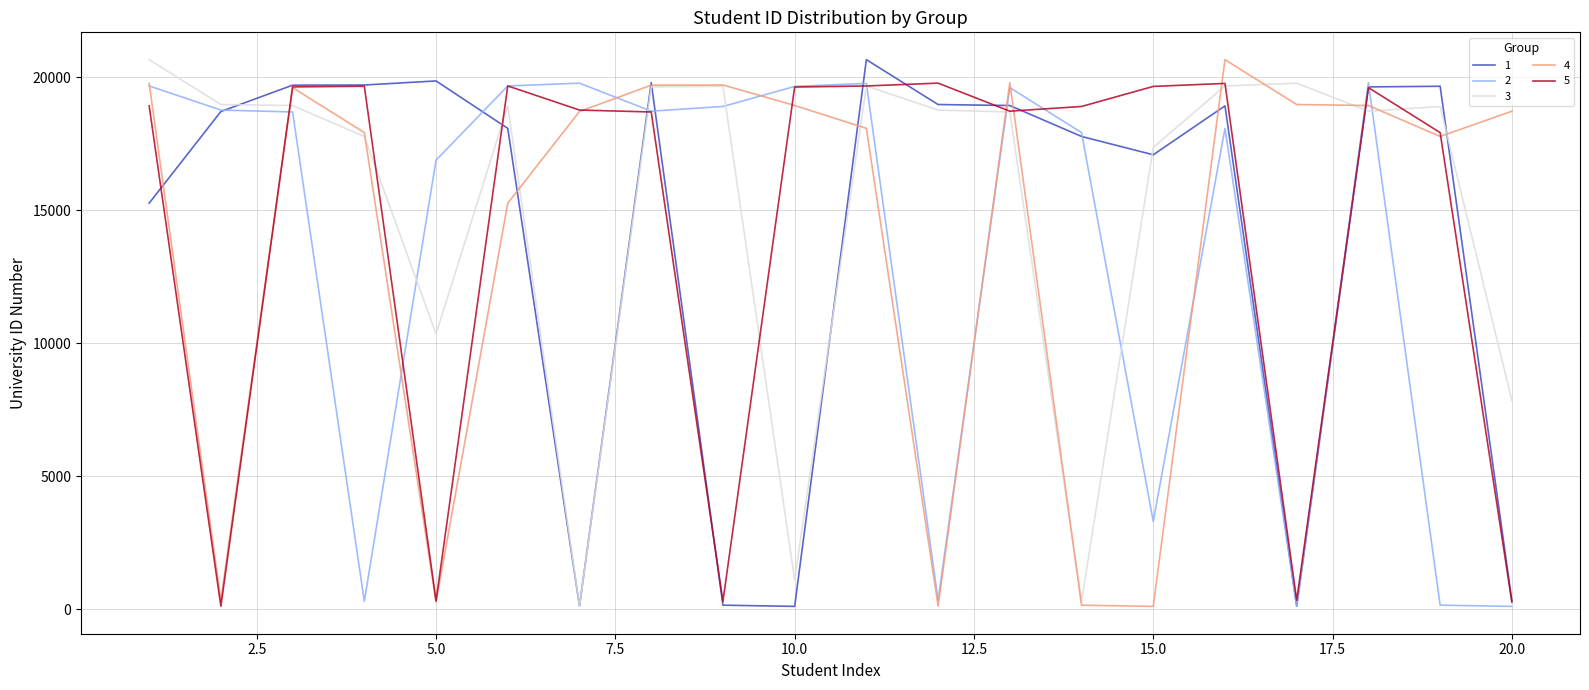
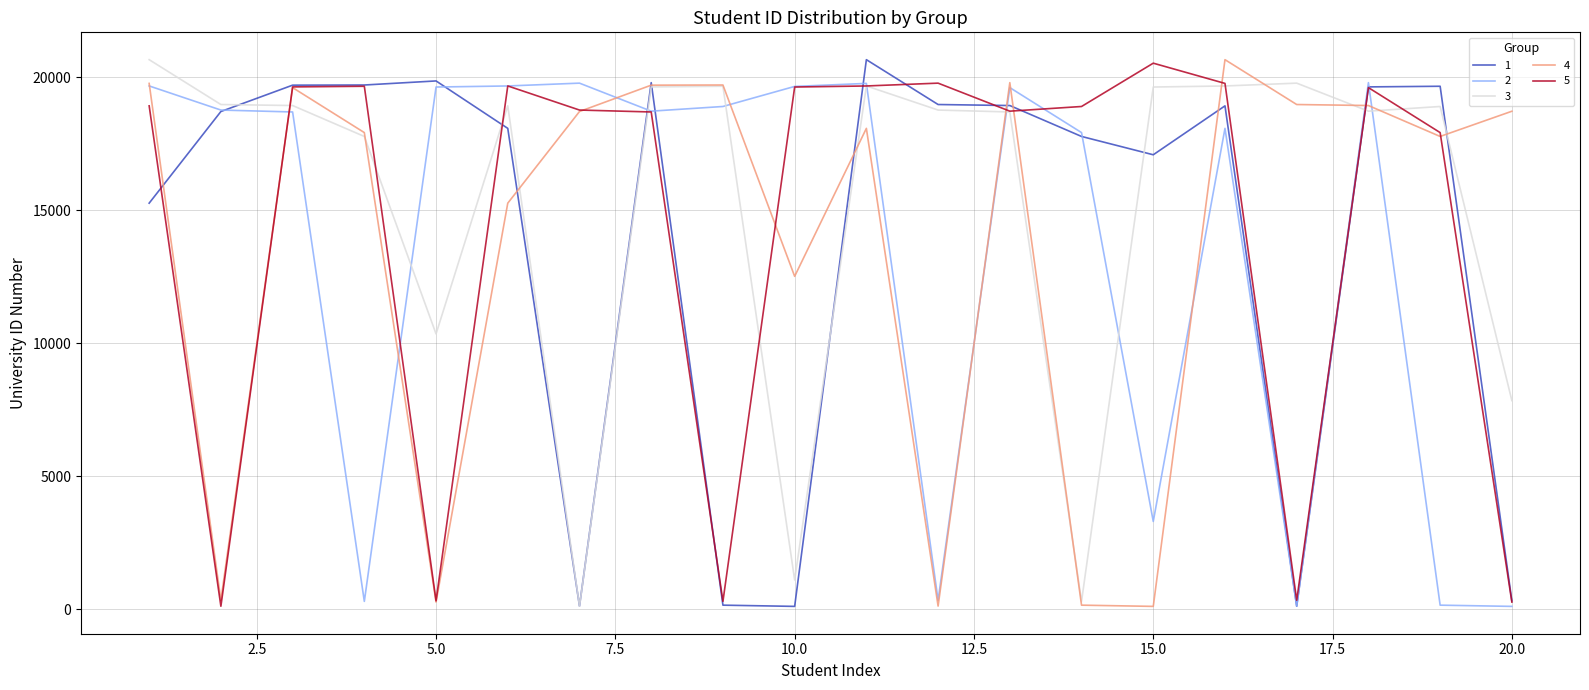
2, 5.0: 16900 -> 19600
4, 10.0: 18900 -> 12500
3, 15.0: 17400 -> 19600
5, 15.0: 19700 -> 20500
